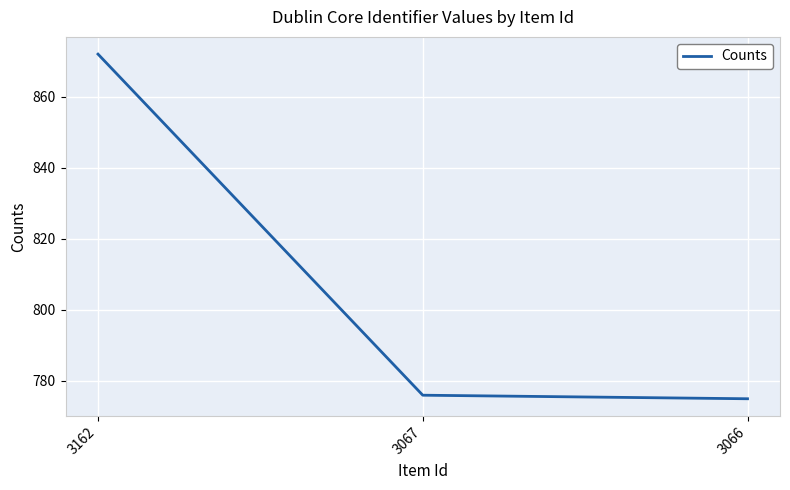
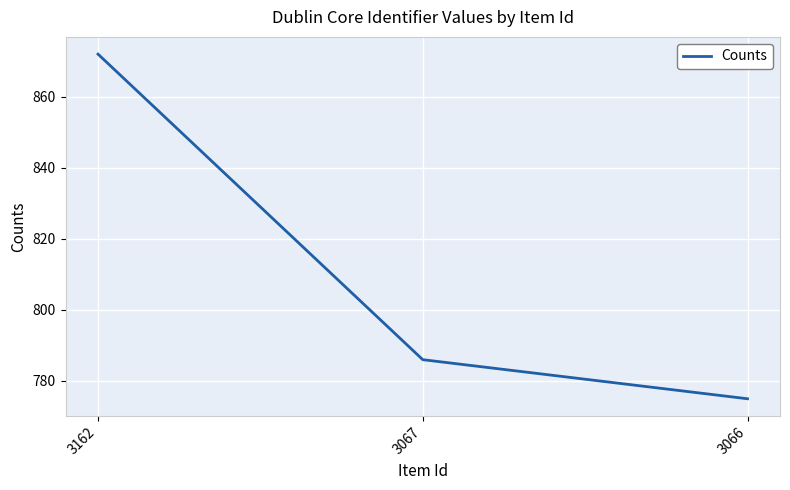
3067: 776 -> 786
